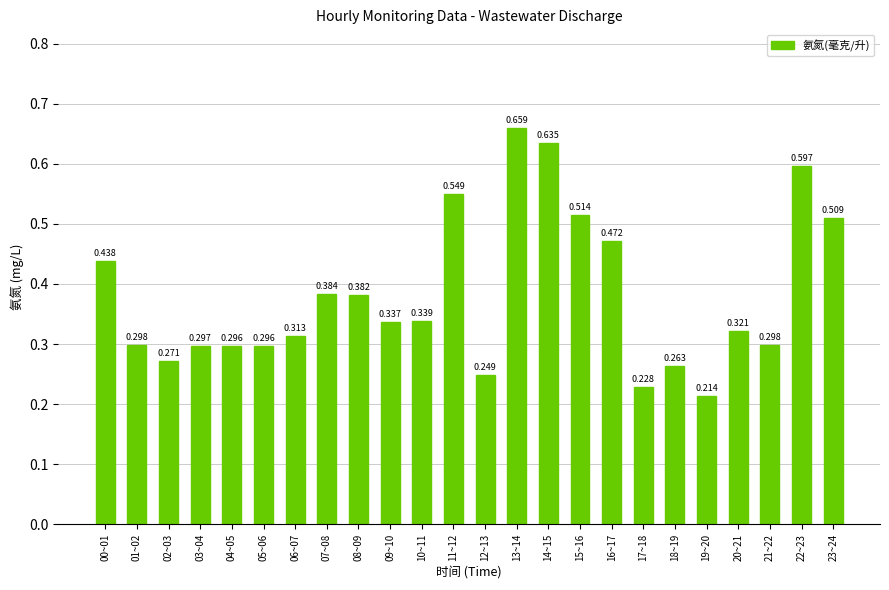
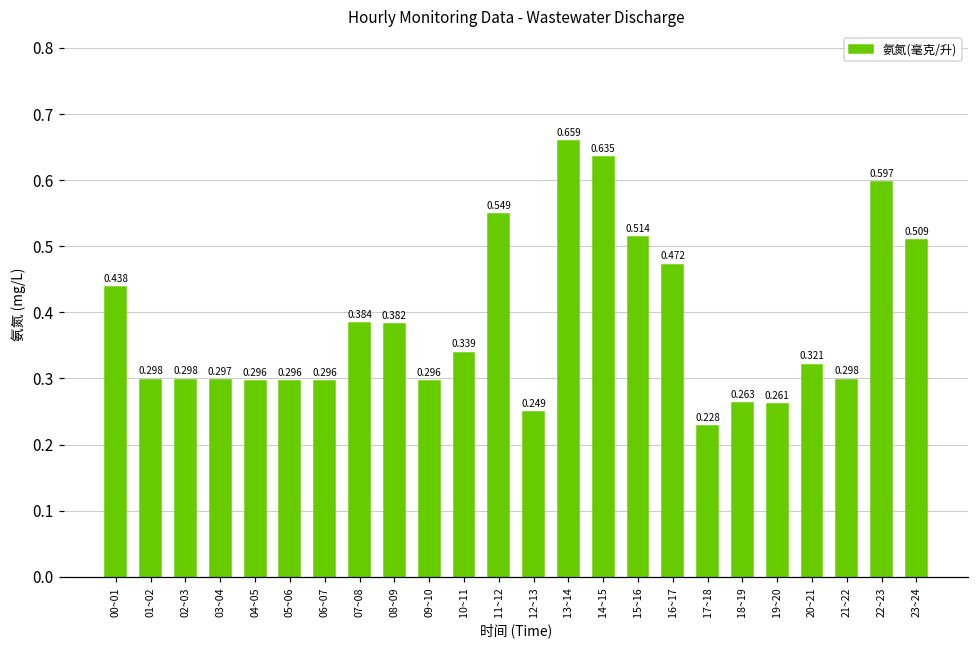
02~03: 0.271 -> 0.298
06~07: 0.313 -> 0.296
09~10: 0.337 -> 0.296
19~20: 0.214 -> 0.261
